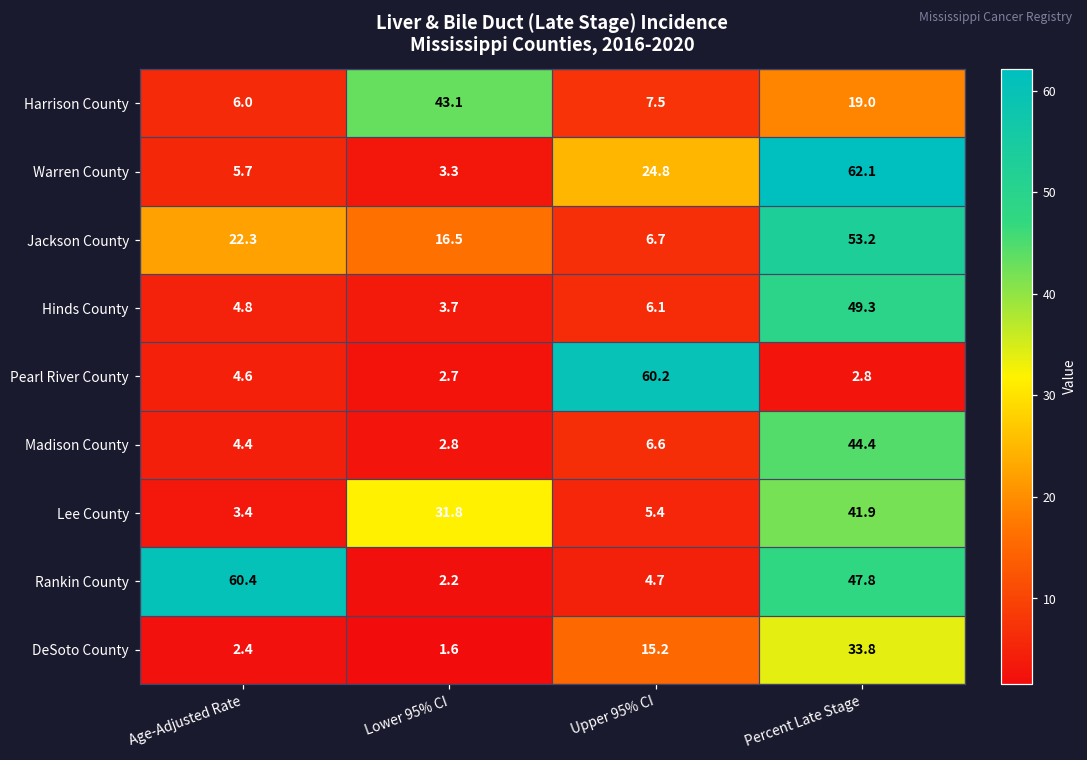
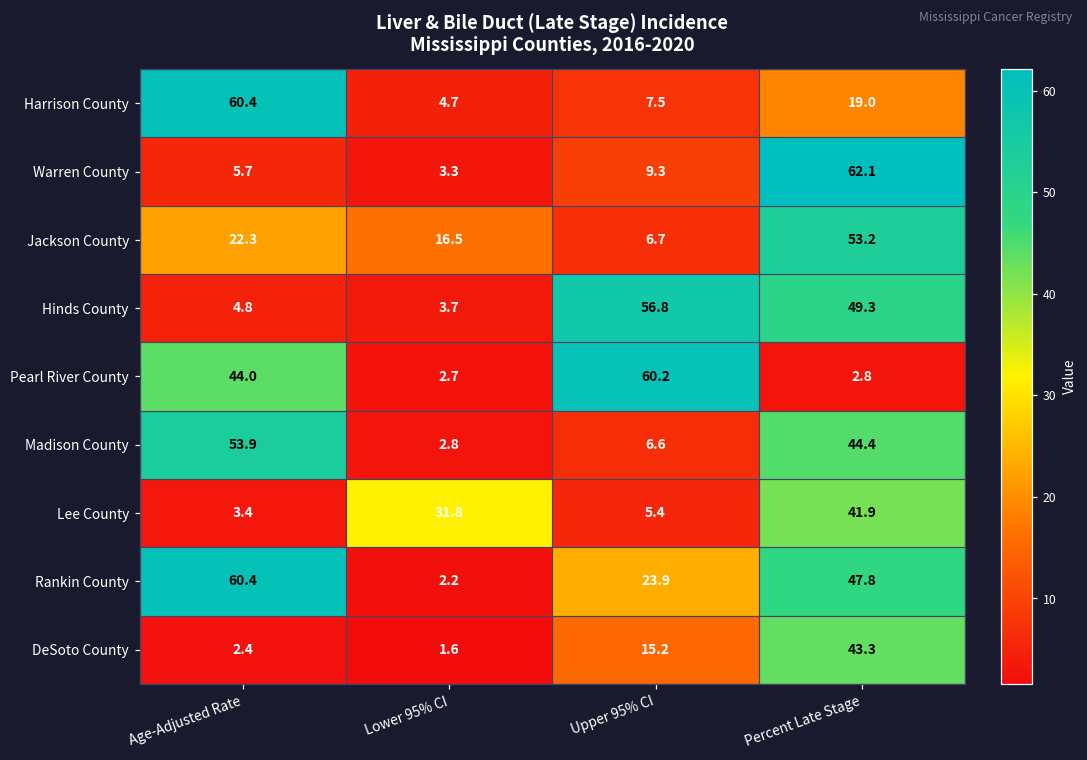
Harrison County, Age-Adjusted Rate: 6.0 -> 60.4
Harrison County, Lower 95% CI: 43.1 -> 4.7
Warren County, Upper 95% CI: 24.8 -> 9.3
Hinds County, Upper 95% CI: 6.1 -> 56.8
Pearl River County, Age-Adjusted Rate: 4.6 -> 44.0
Madison County, Age-Adjusted Rate: 4.4 -> 53.9
Rankin County, Upper 95% CI: 4.7 -> 23.9
DeSoto County, Percent Late Stage: 33.8 -> 43.3
